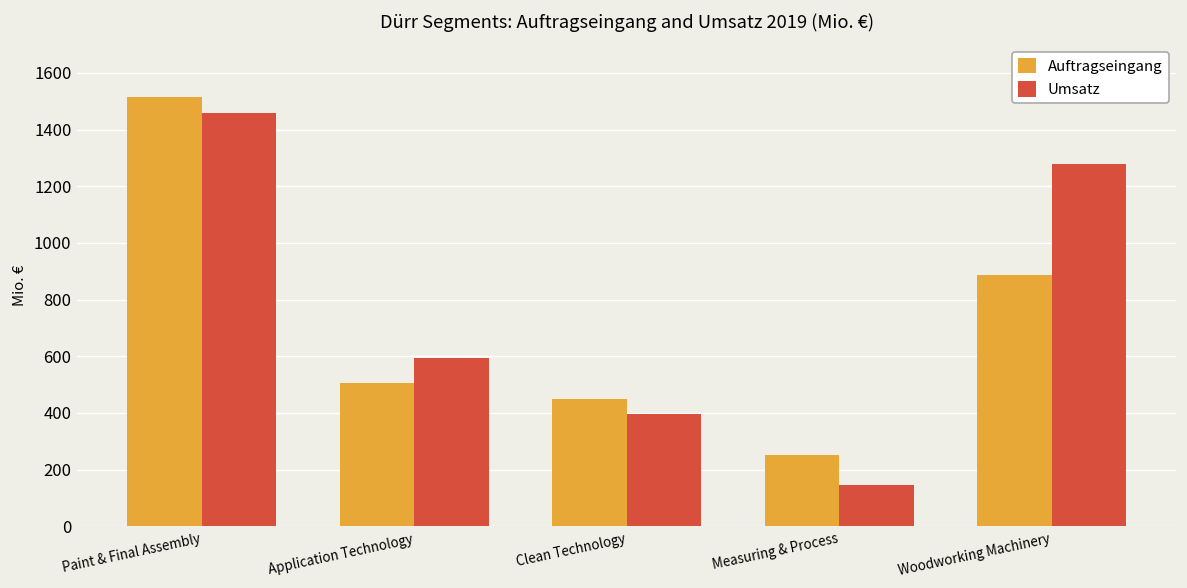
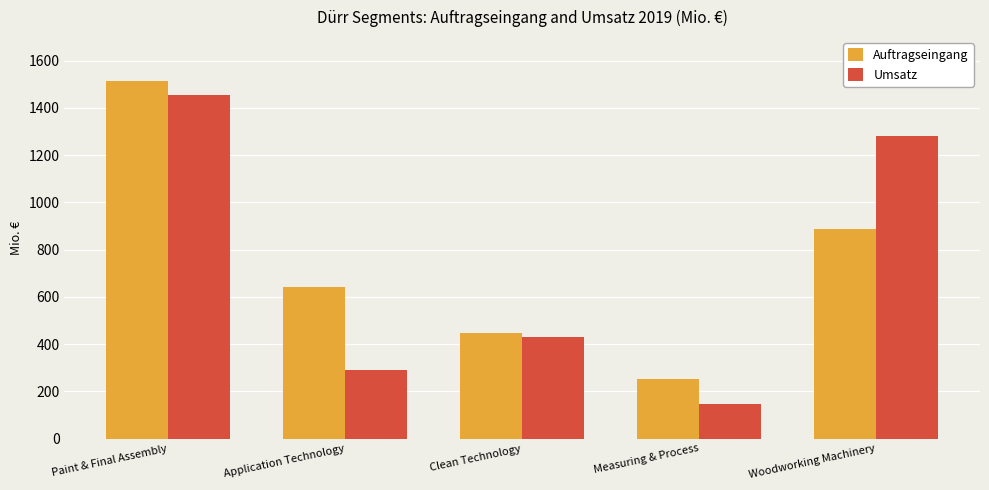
Auftragseingang, Application Technology: 510 -> 640
Umsatz, Application Technology: 590 -> 290
Umsatz, Clean Technology: 400 -> 430
